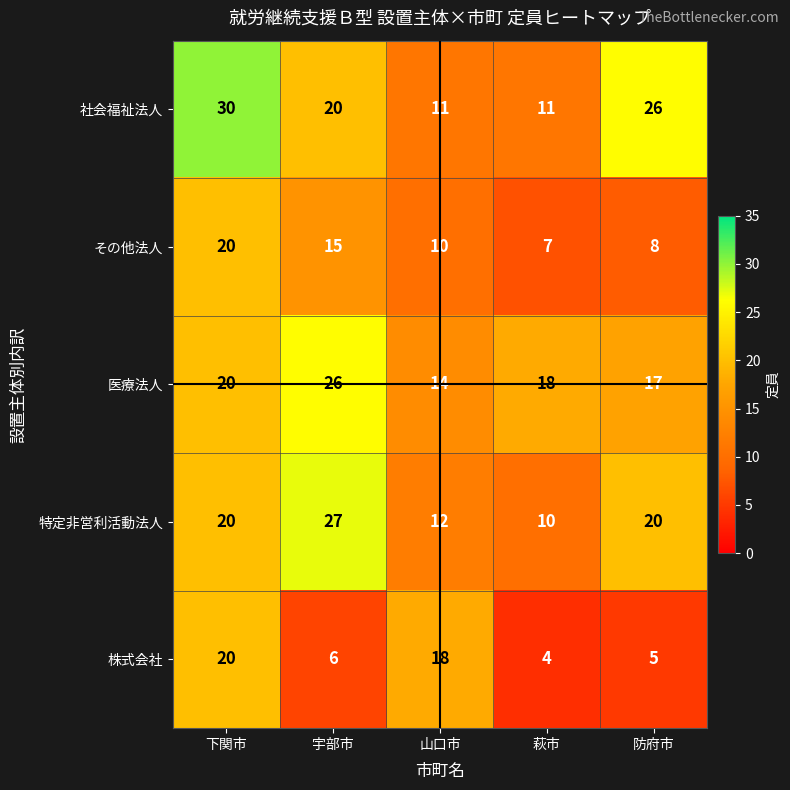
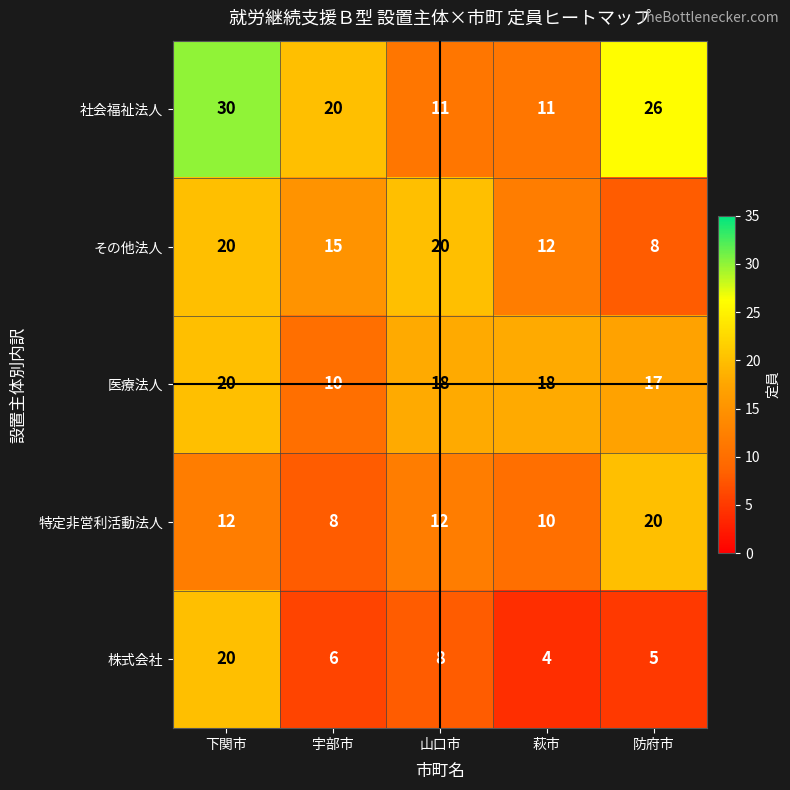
その他法人, 山口市: 10 -> 20
その他法人, 萩市: 7 -> 12
医療法人, 宇部市: 26 -> 10
医療法人, 山口市: 14 -> 18
特定非営利活動法人, 下関市: 20 -> 12
特定非営利活動法人, 宇部市: 27 -> 8
株式会社, 山口市: 18 -> 8
